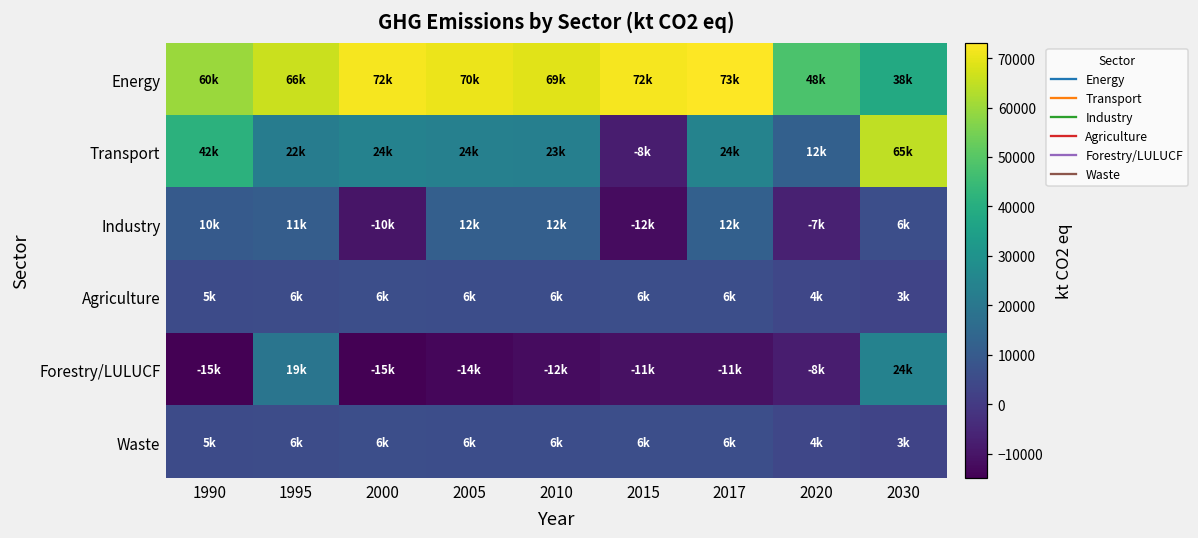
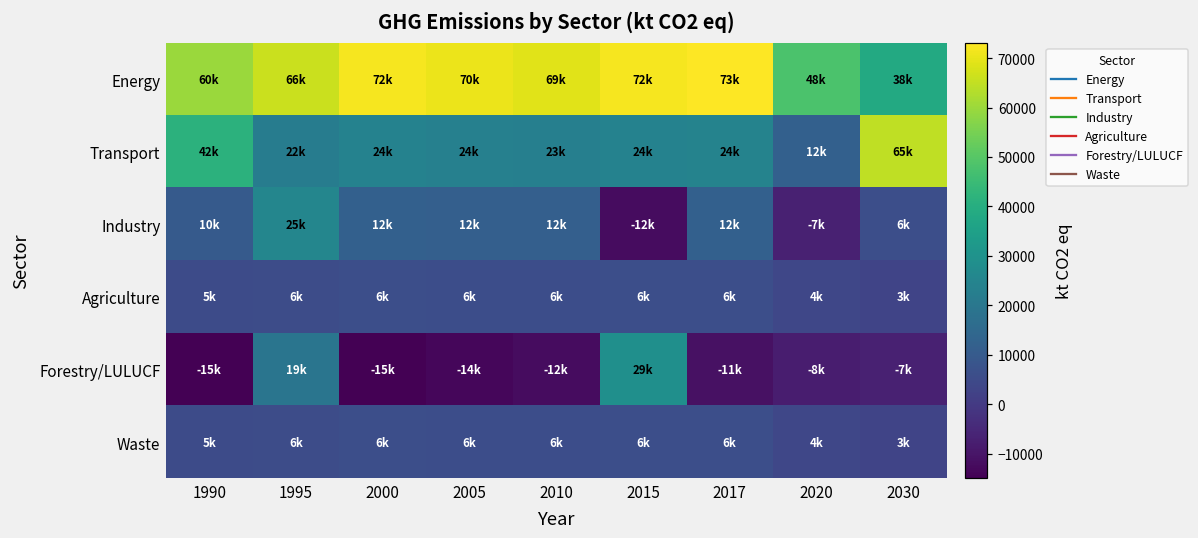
Transport, 2015: -8k -> 24k
Industry, 1995: 11k -> 25k
Industry, 2000: -10k -> 12k
Forestry/LULUCF, 2015: -11k -> 29k
Forestry/LULUCF, 2030: 24k -> -7k
